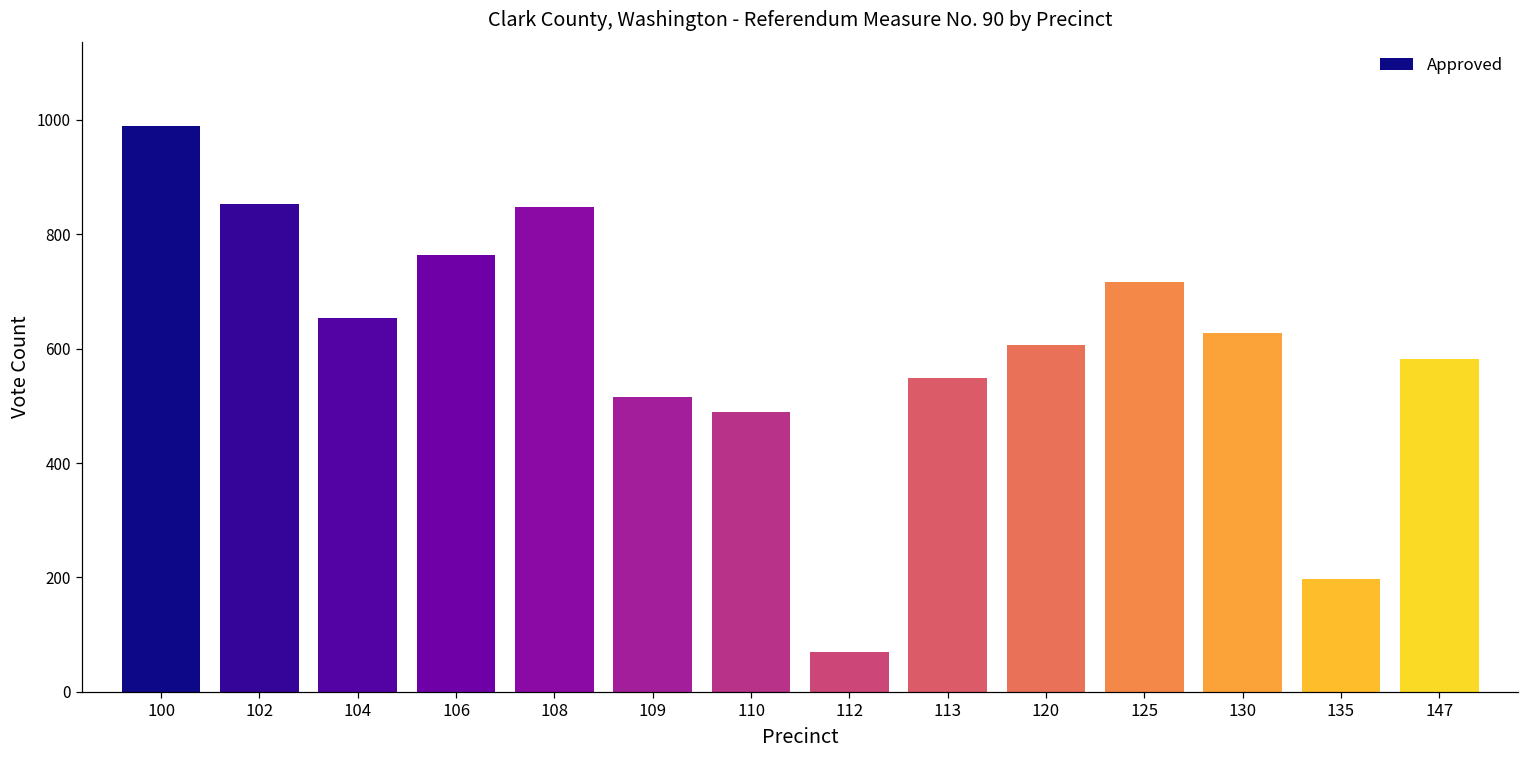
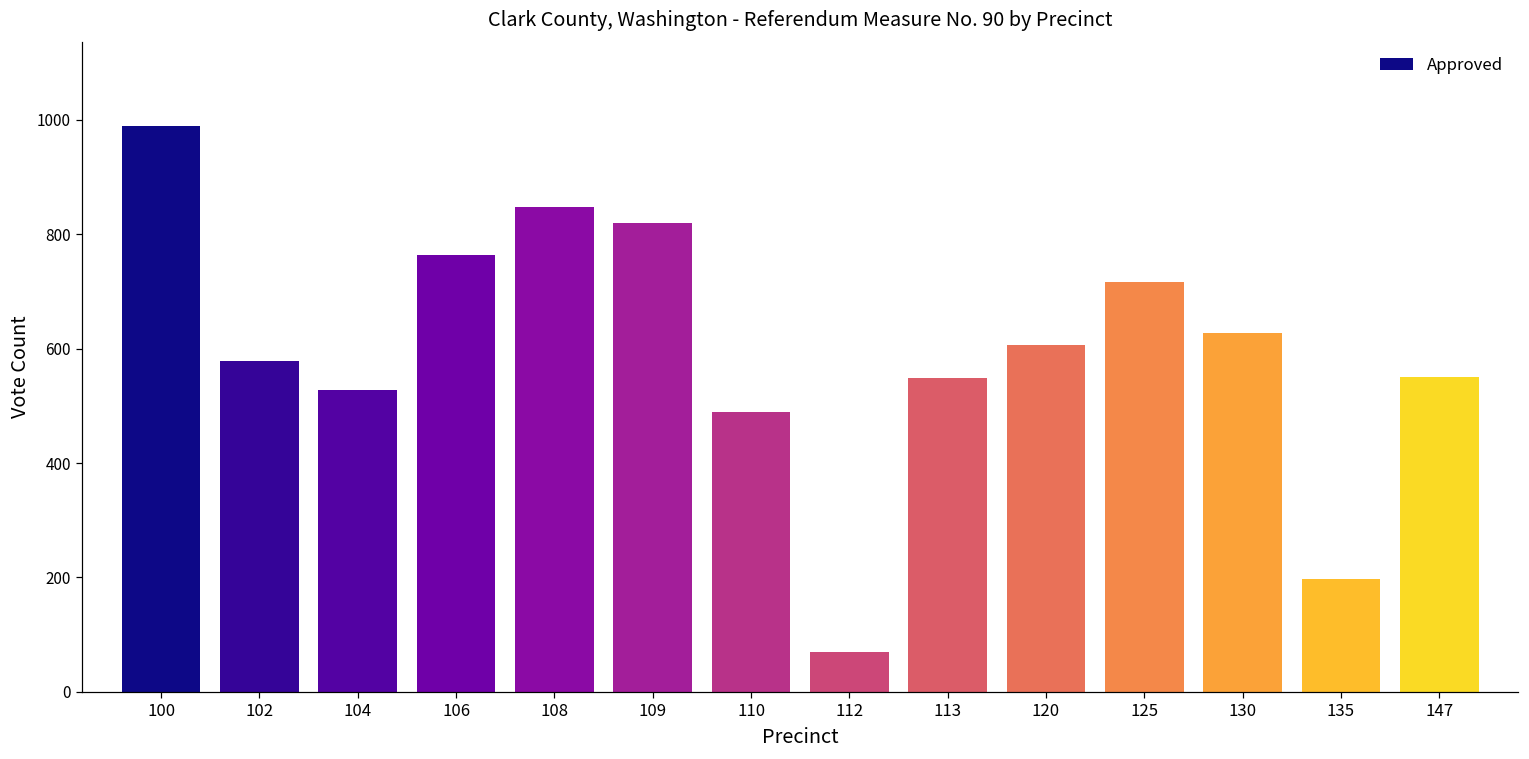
102: 850 -> 580
104: 650 -> 530
109: 520 -> 820
147: 580 -> 550
